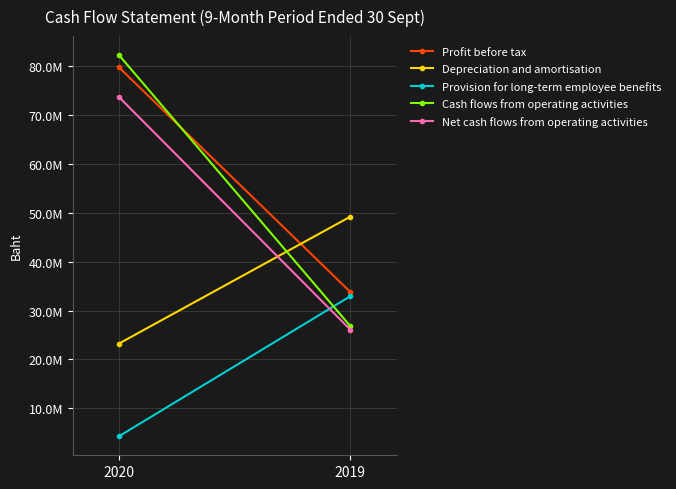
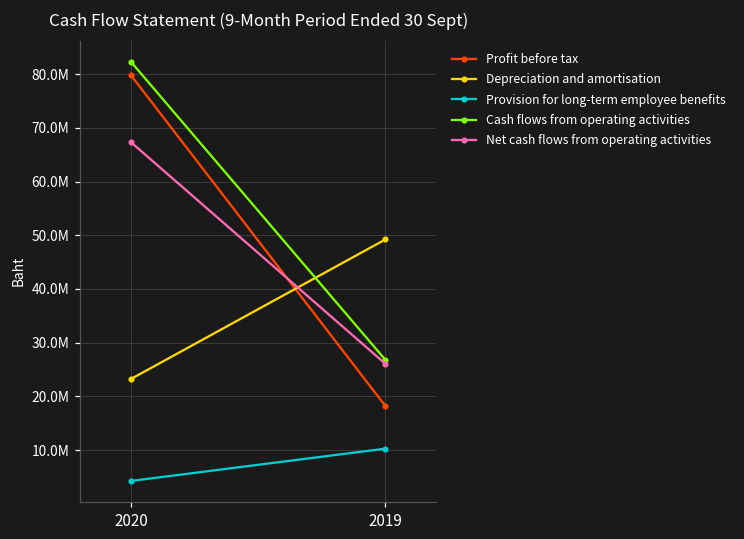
Net cash flows from operating activities, 2020: 74000000 -> 67000000
Profit before tax, 2019: 34000000 -> 18000000
Provision for long-term employee benefits, 2019: 33000000 -> 10000000
